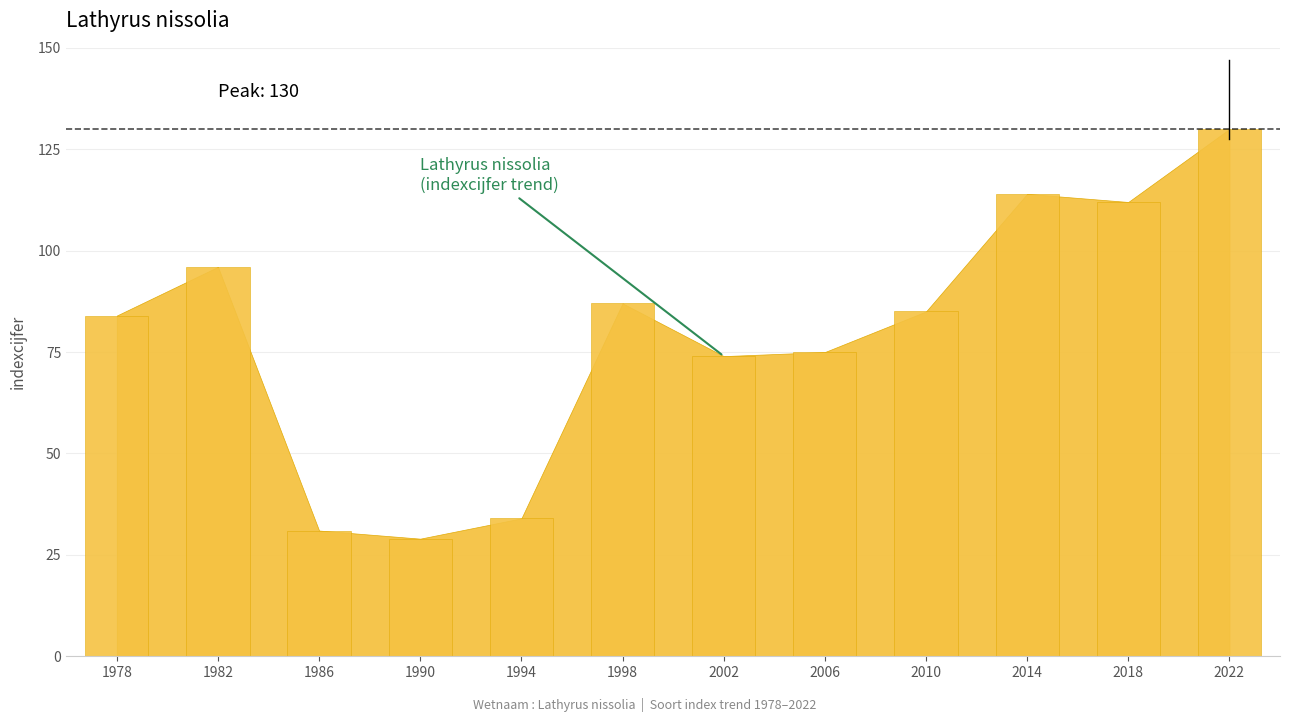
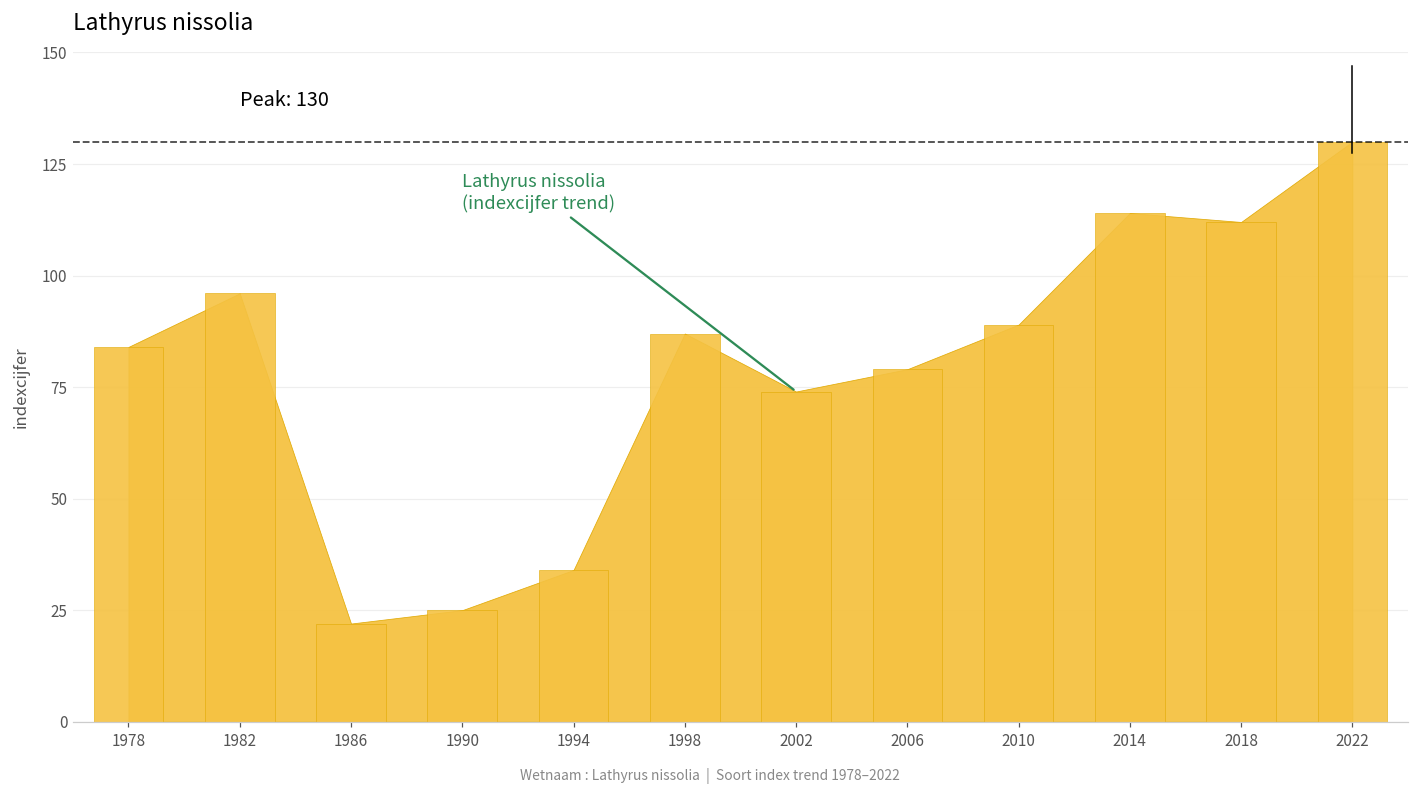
1986: 31 -> 22
1990: 29 -> 25
2006: 75 -> 79
2010: 85 -> 89
